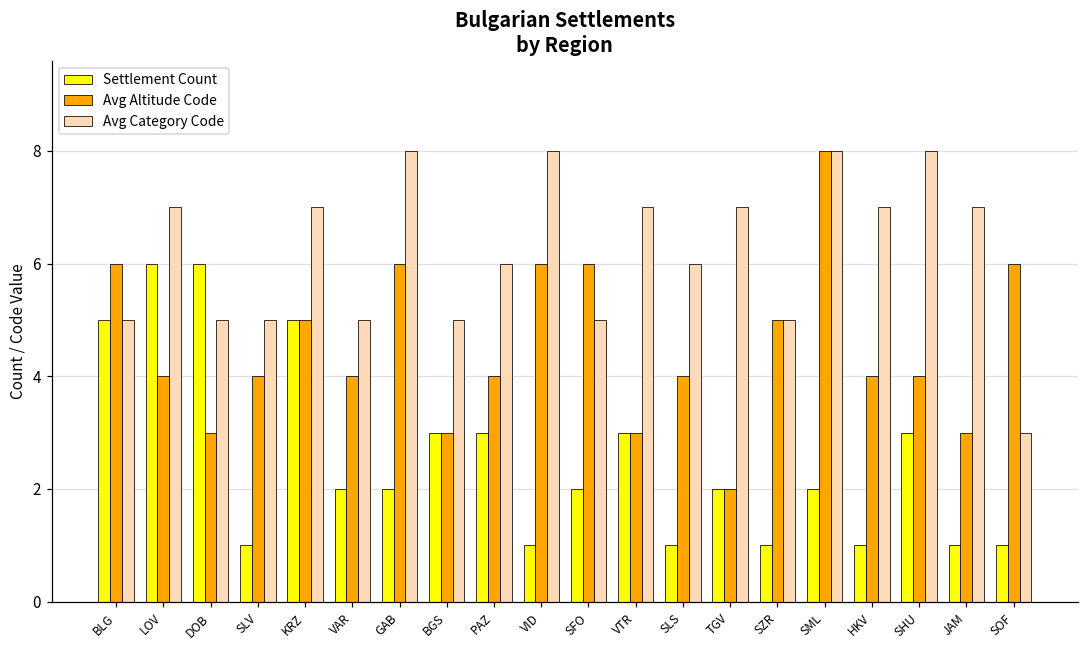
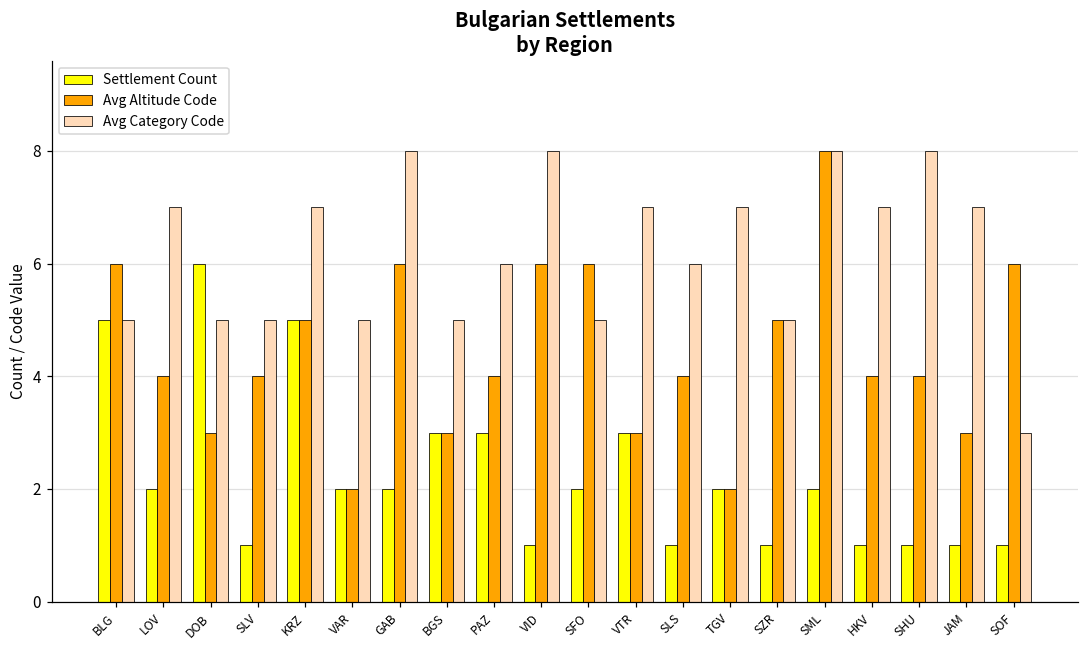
Settlement Count, LOV: 6 -> 2
Avg Altitude Code, VAR: 4 -> 2
Settlement Count, SHU: 3 -> 1
